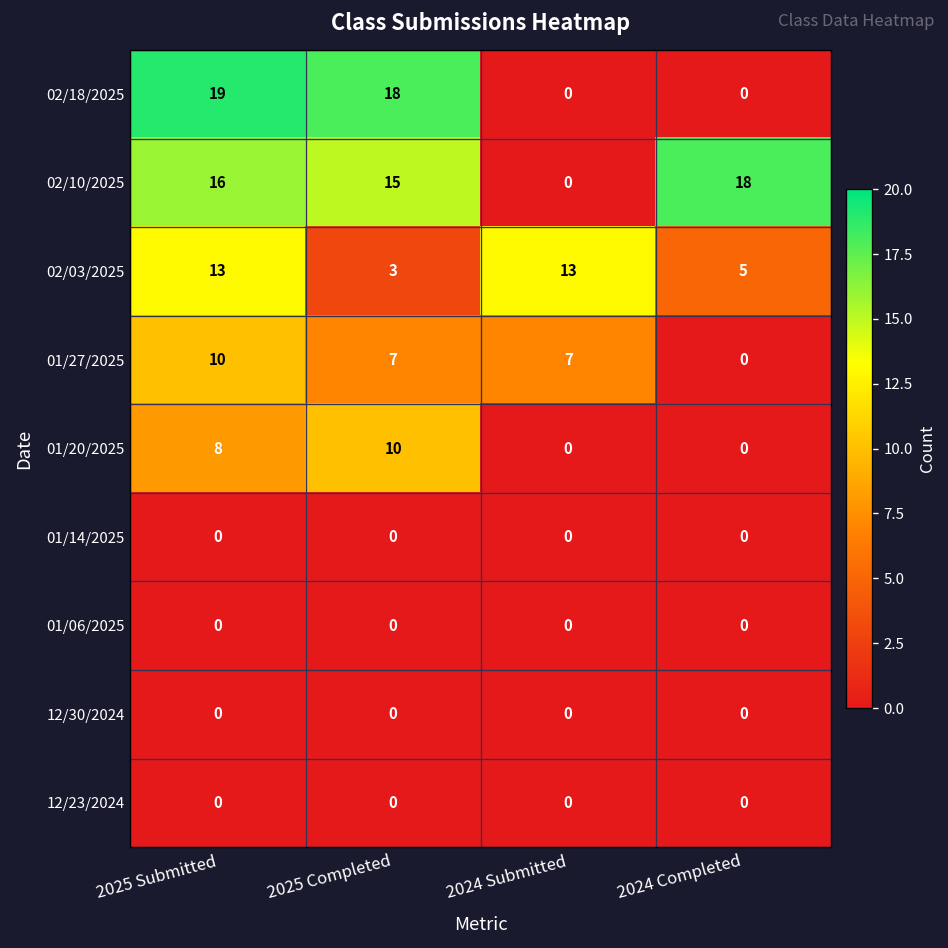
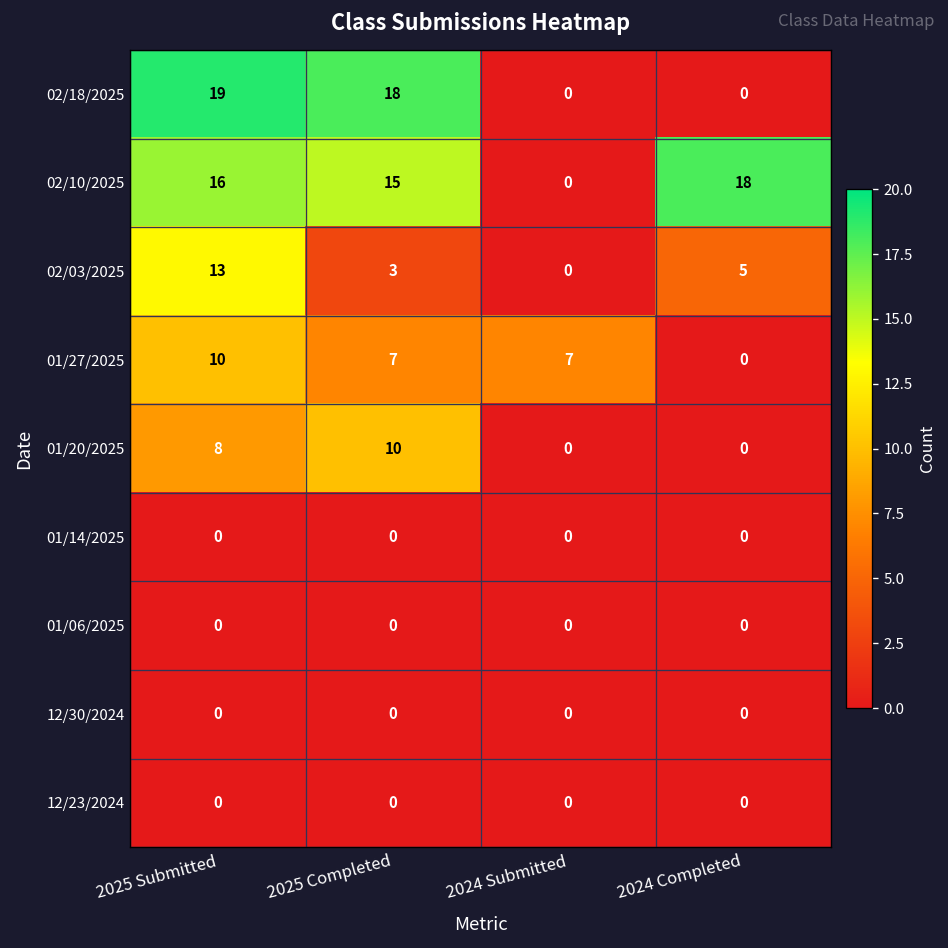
02/03/2025, 2024 Submitted: 13 -> 0
